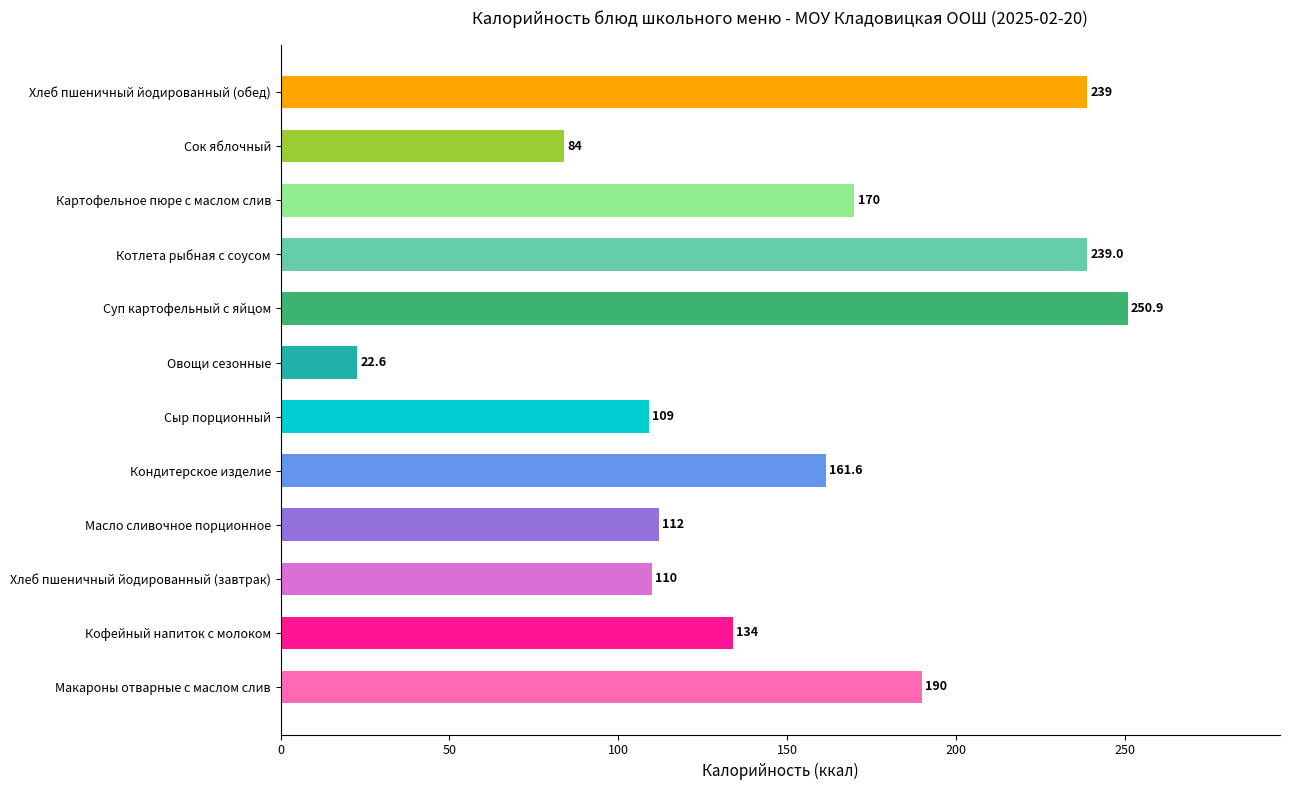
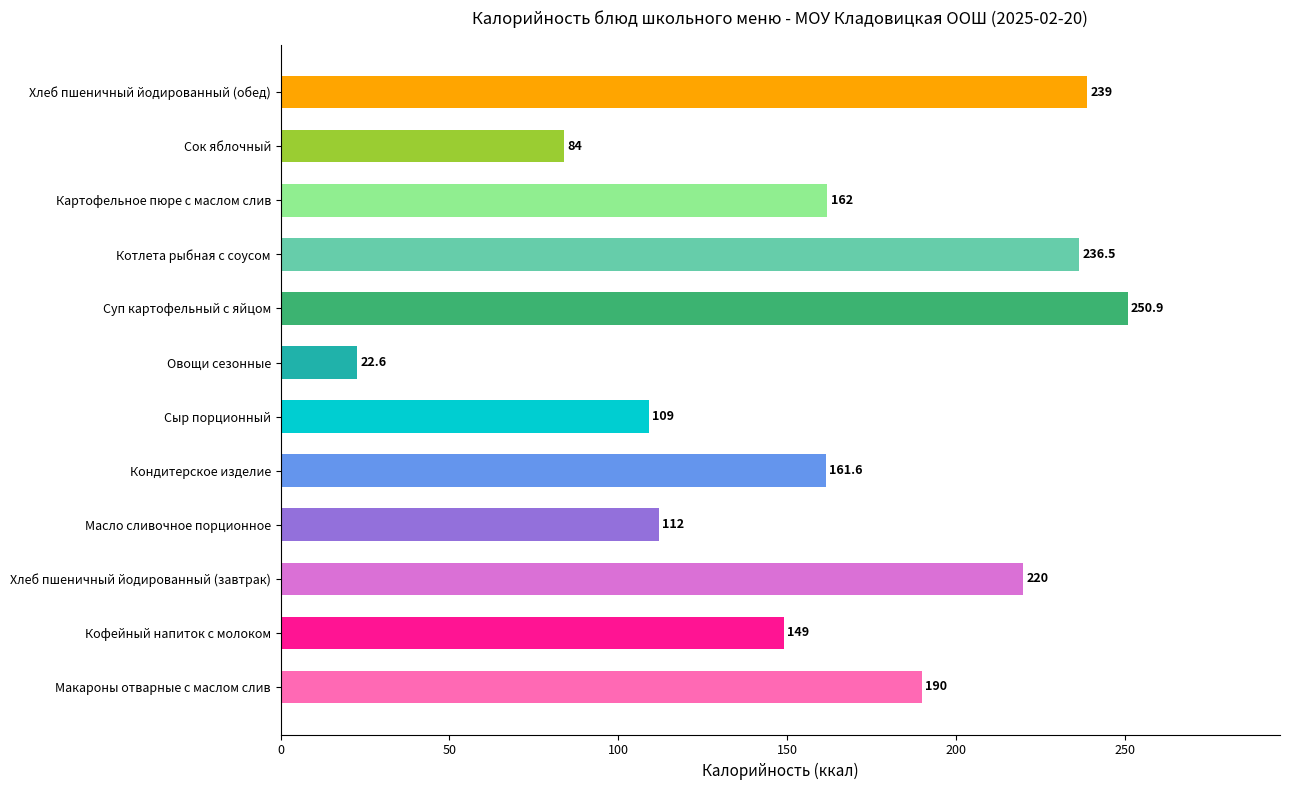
Картофельное пюре с маслом слив: 170 -> 162
Котлета рыбная с соусом: 239.0 -> 236.5
Хлеб пшеничный йодированный (завтрак): 110 -> 220
Кофейный напиток с молоком: 134 -> 149
